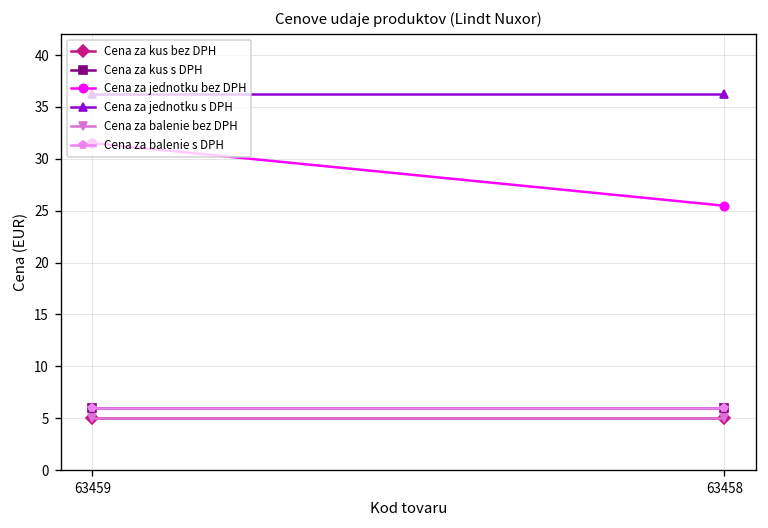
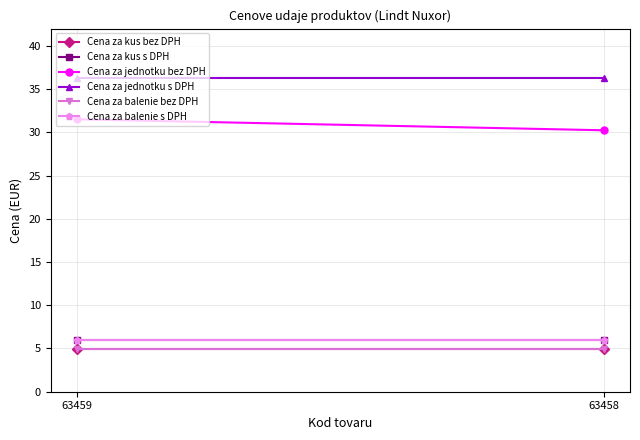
Cena za jednotku bez DPH, 63458: 25 -> 30
